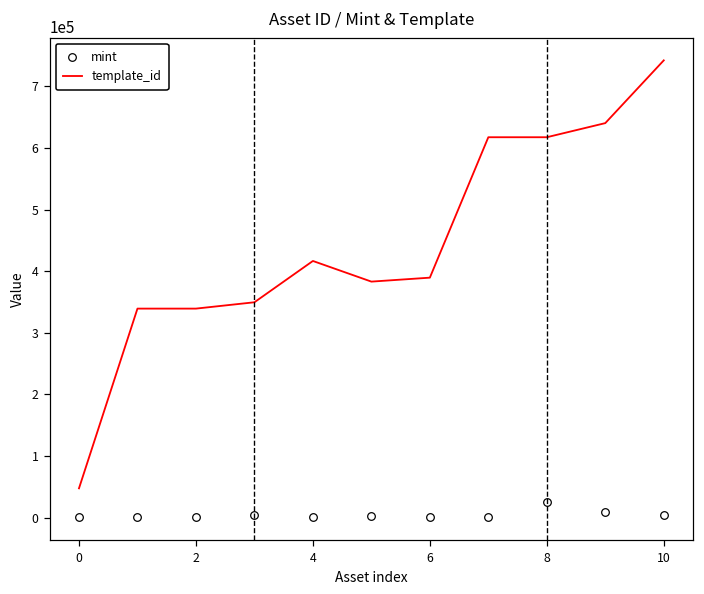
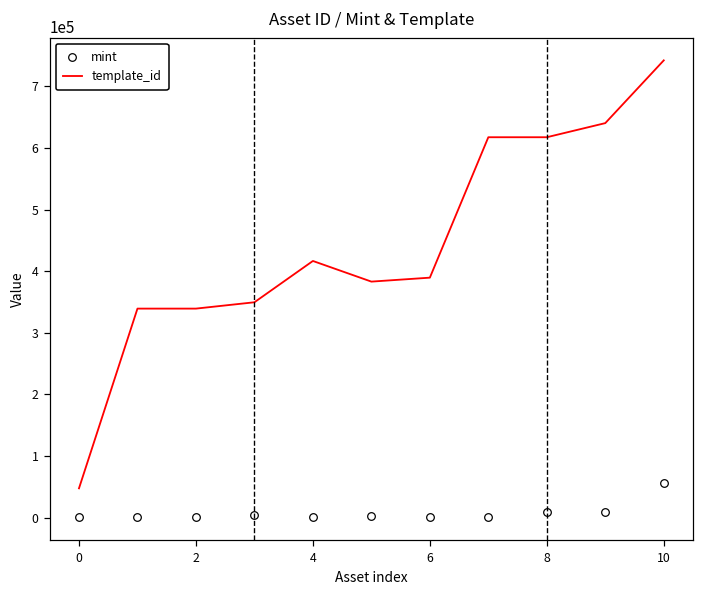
mint, 8: 30000 -> 10000
mint, 10: 0 -> 60000
